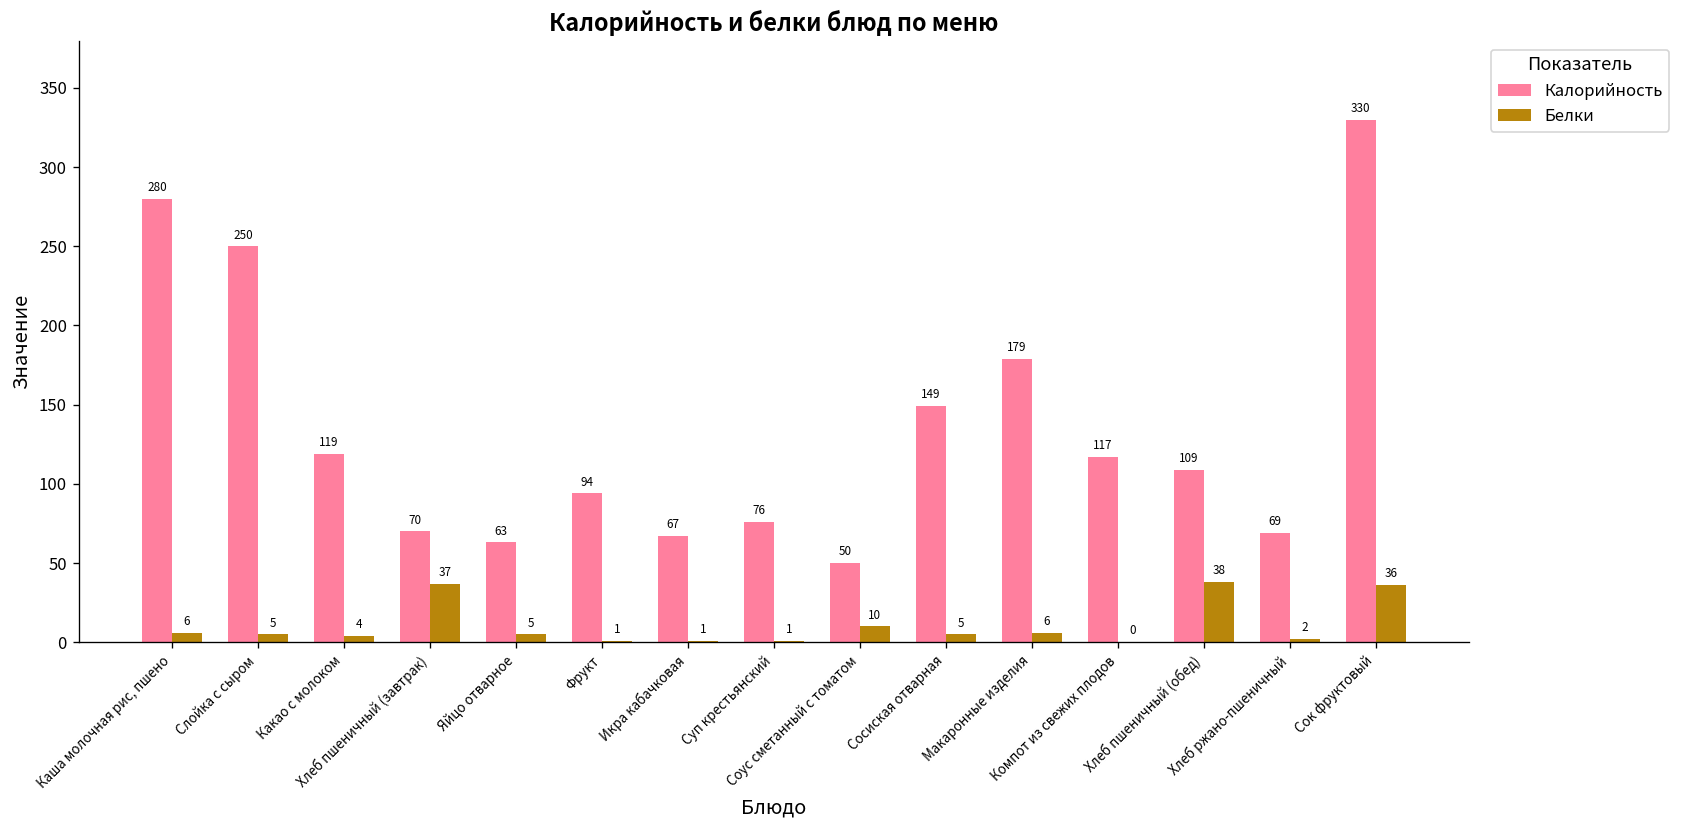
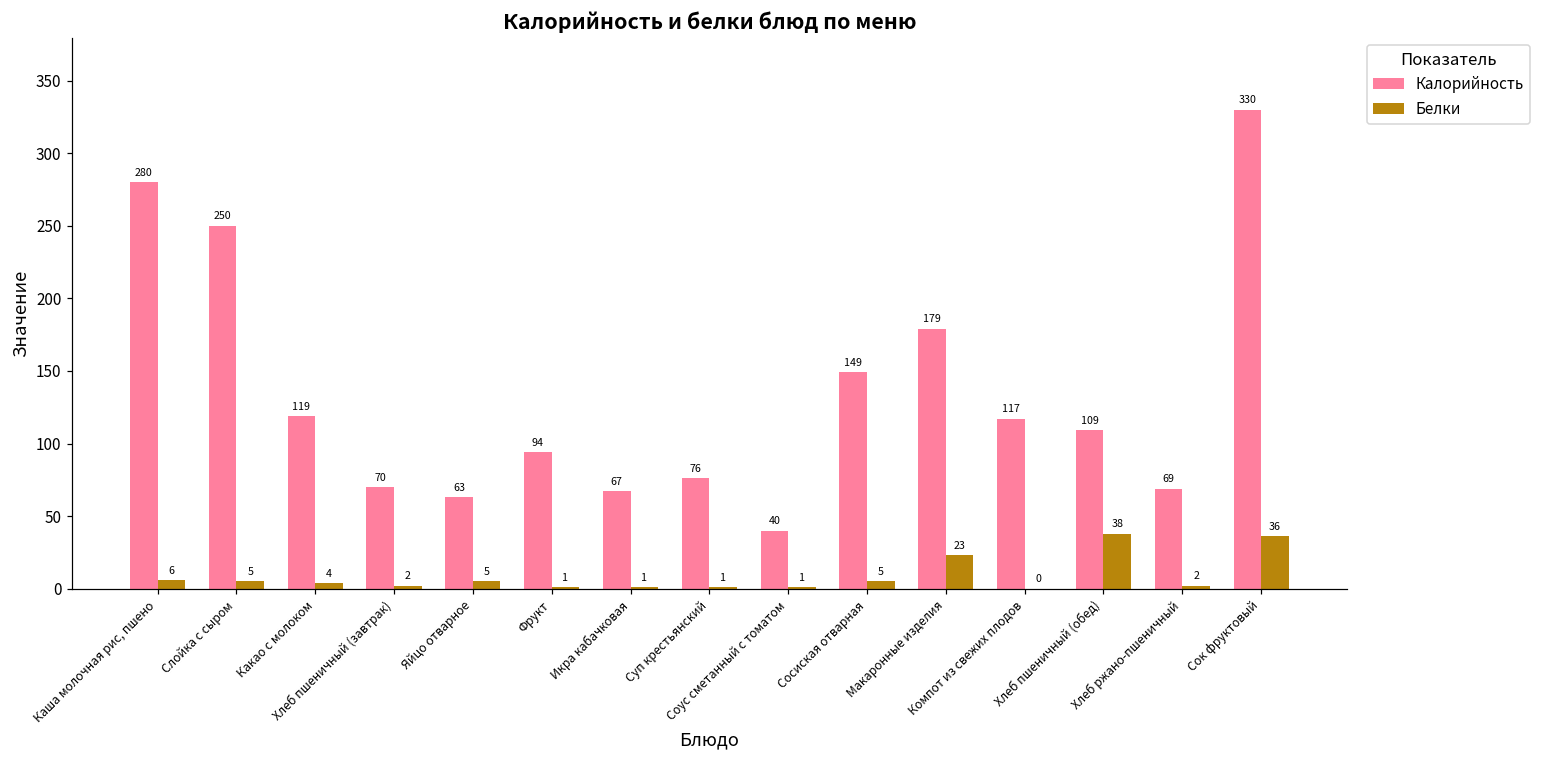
Белки, Хлеб пшеничный (завтрак): 37 -> 2
Калорийность, Соус сметанный с томатом: 50 -> 40
Белки, Соус сметанный с томатом: 10 -> 1
Белки, Макаронные изделия: 6 -> 23
